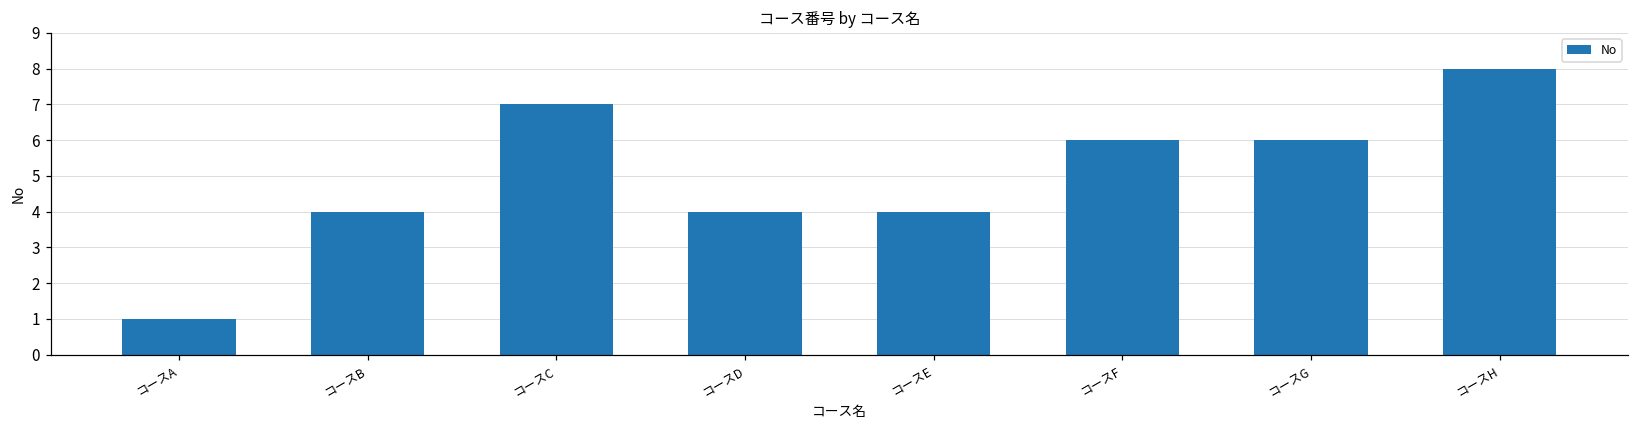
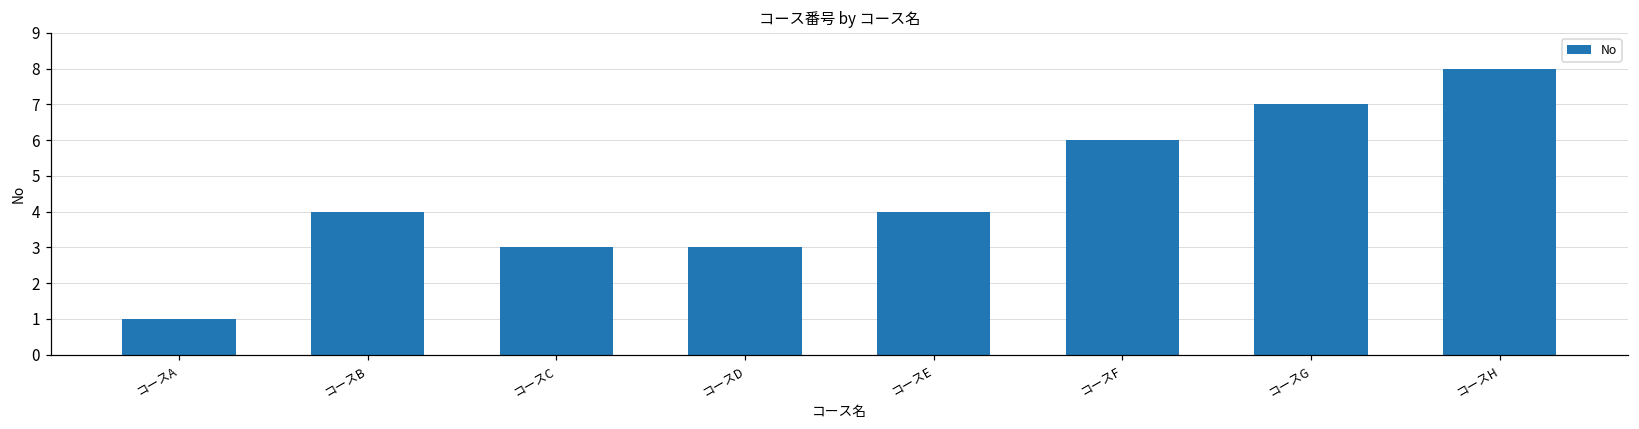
コースC: 7 -> 3
コースD: 4 -> 3
コースG: 6 -> 7
